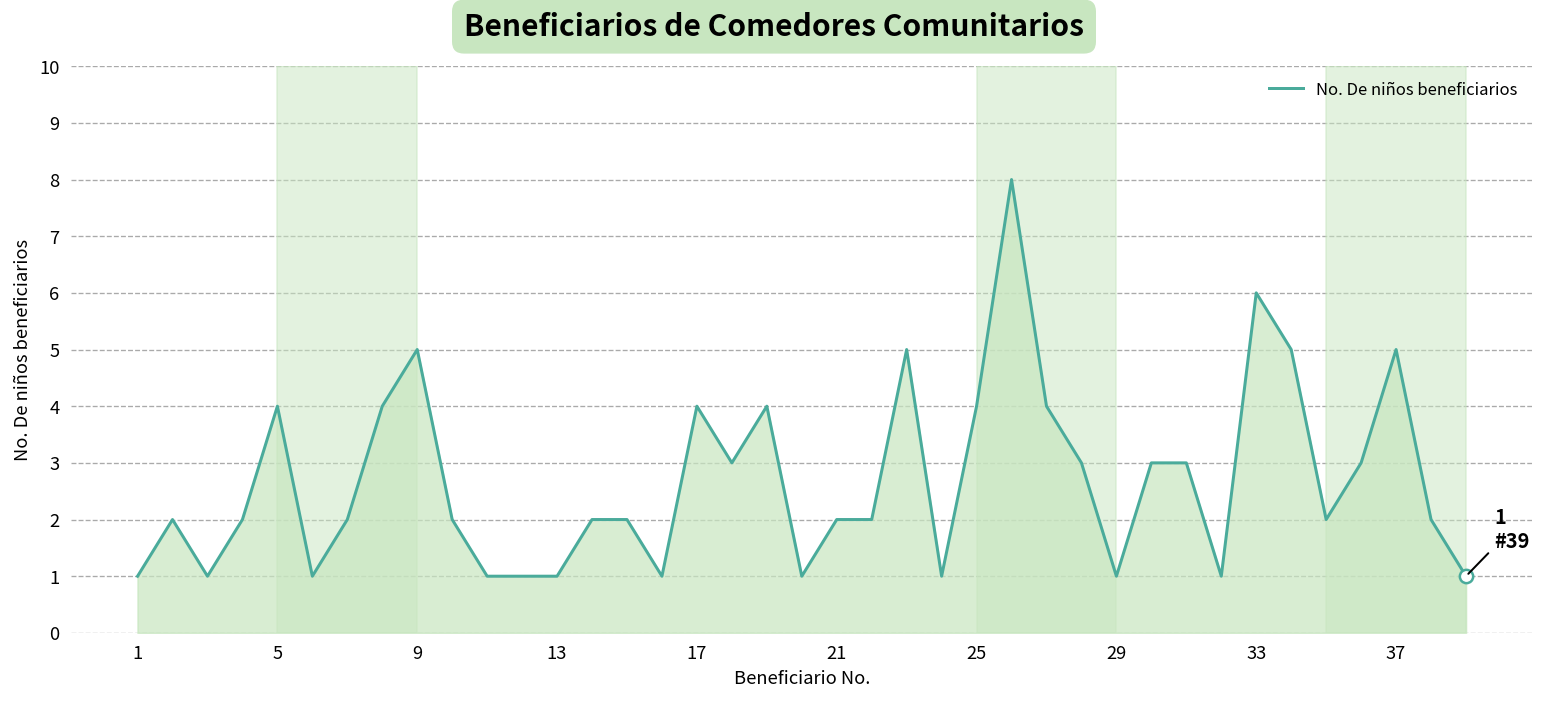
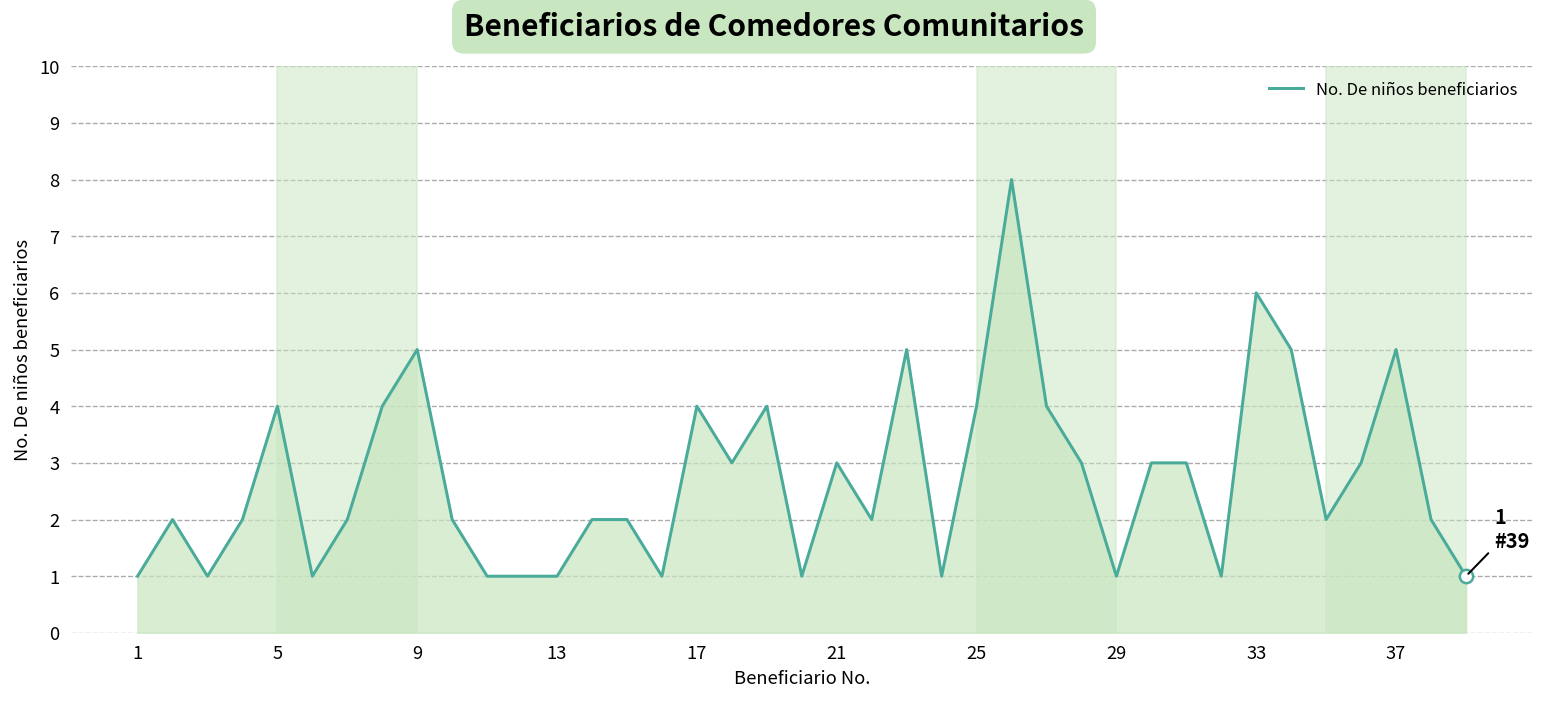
No. De niños beneficiarios, 21: 2 -> 3
